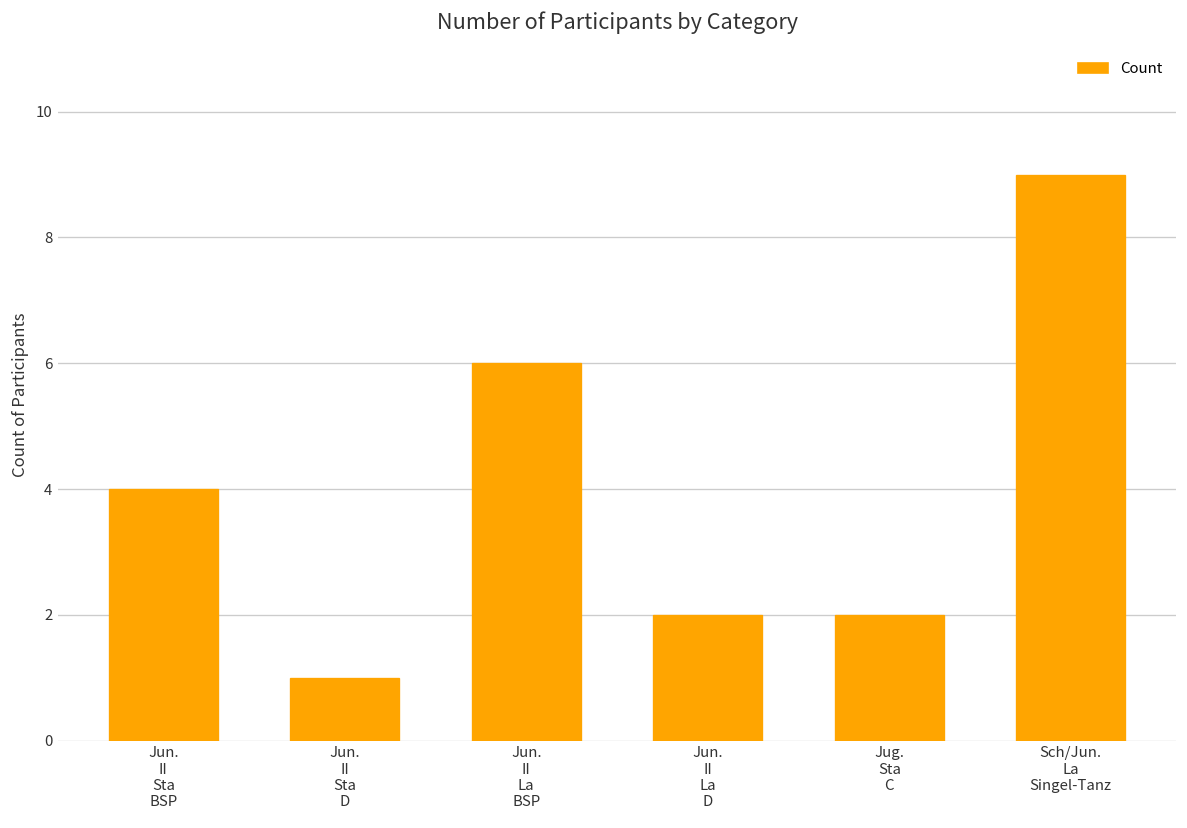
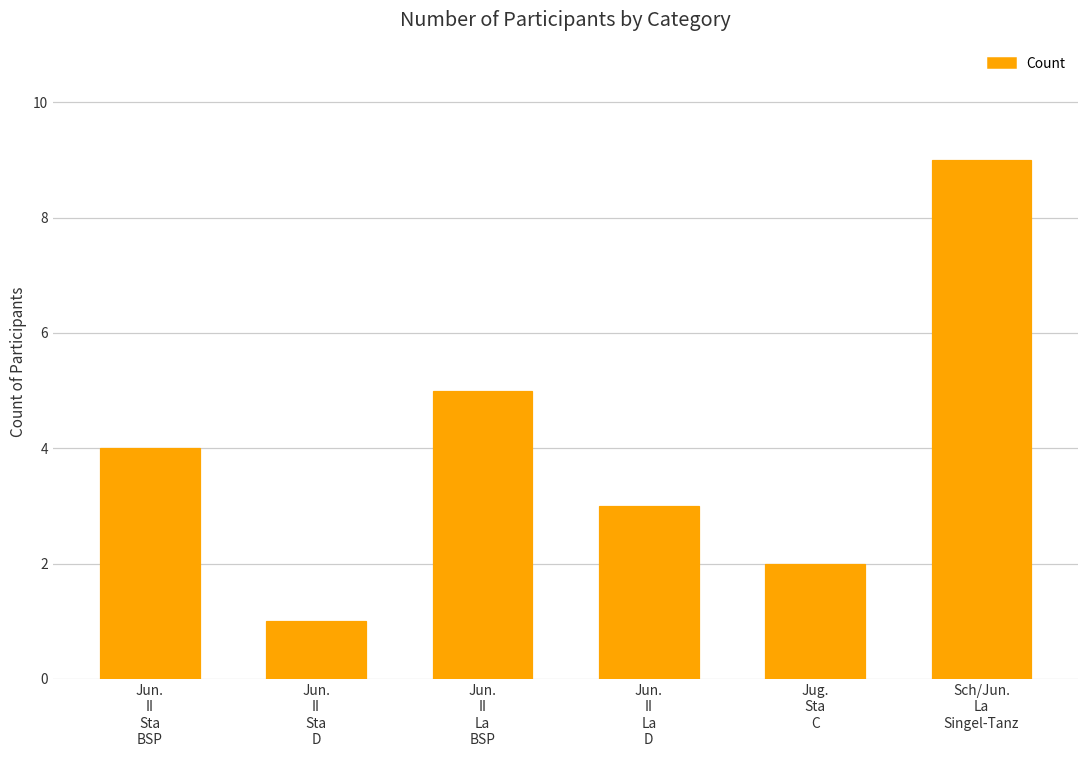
Jun. II La BSP: 6 -> 5
Jun. II La D: 2 -> 3
